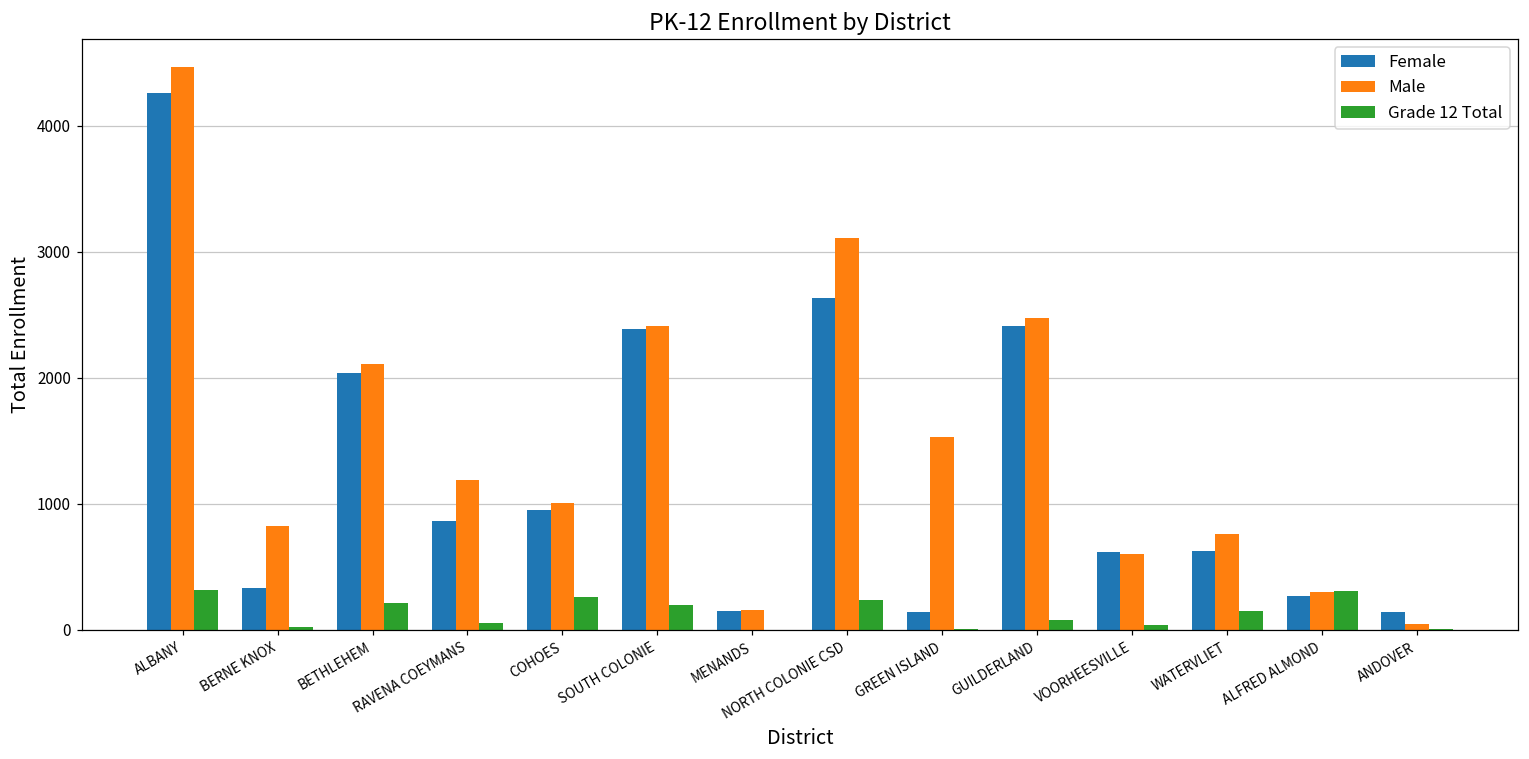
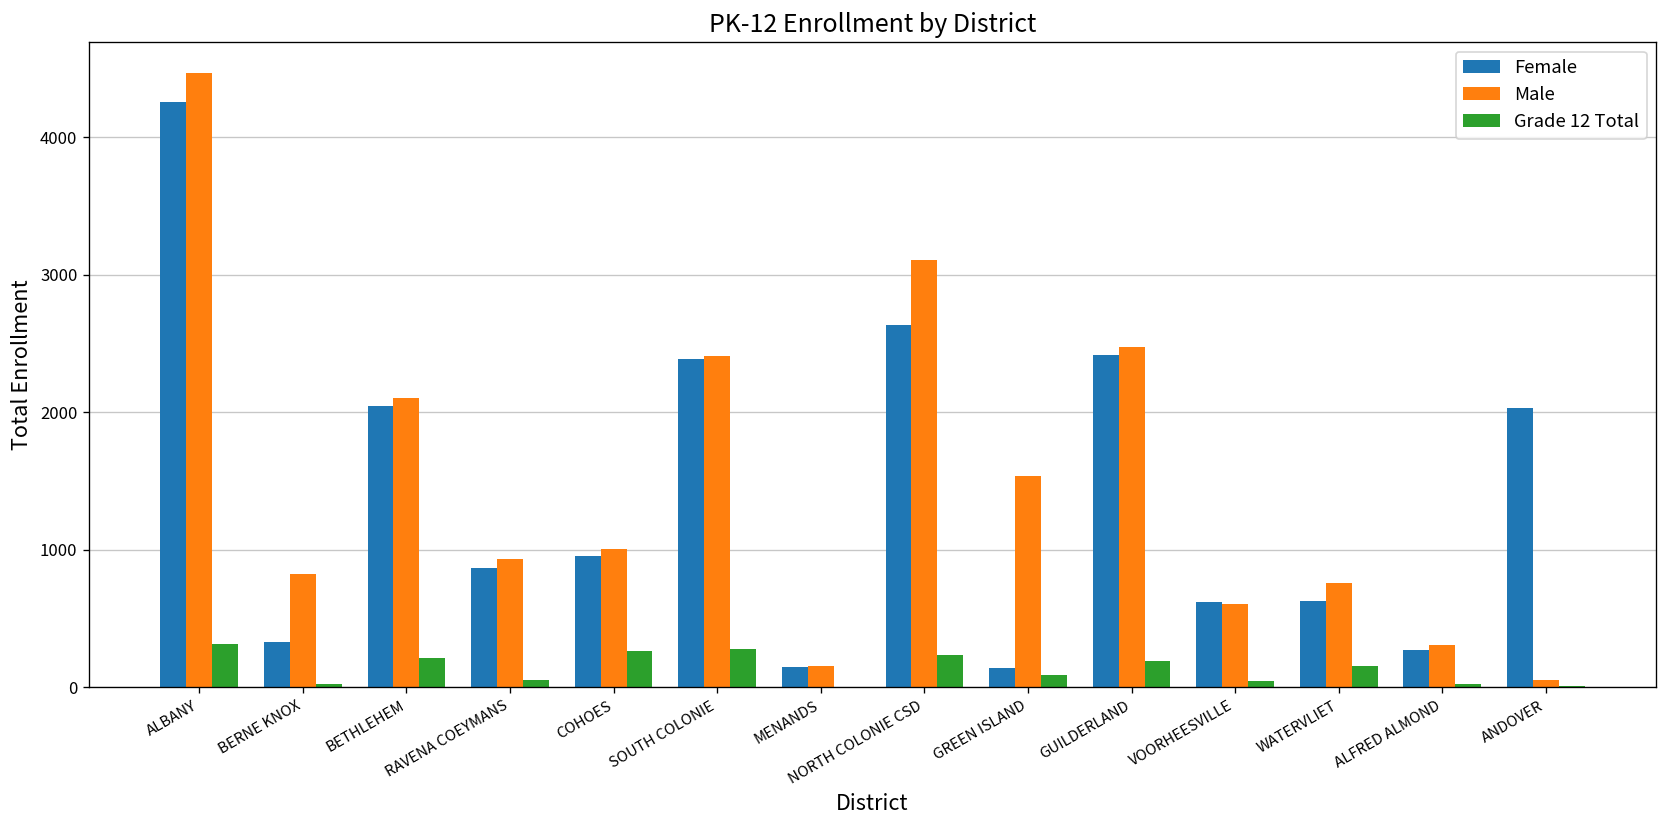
Male, RAVENA COEYMANS: 1190 -> 930
Grade 12 Total, SOUTH COLONIE: 200 -> 280
Grade 12 Total, GREEN ISLAND: 10 -> 90
Grade 12 Total, GUILDERLAND: 80 -> 190
Grade 12 Total, ALFRED ALMOND: 310 -> 20
Female, ANDOVER: 140 -> 2030
